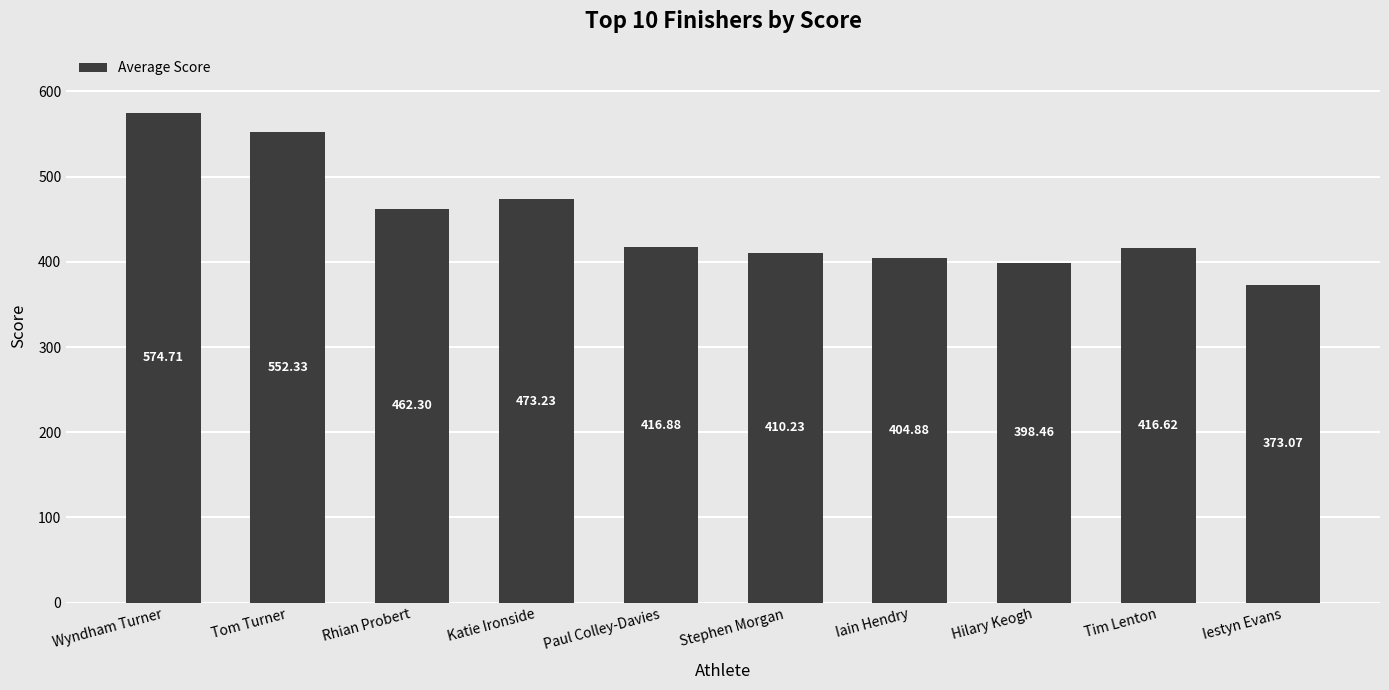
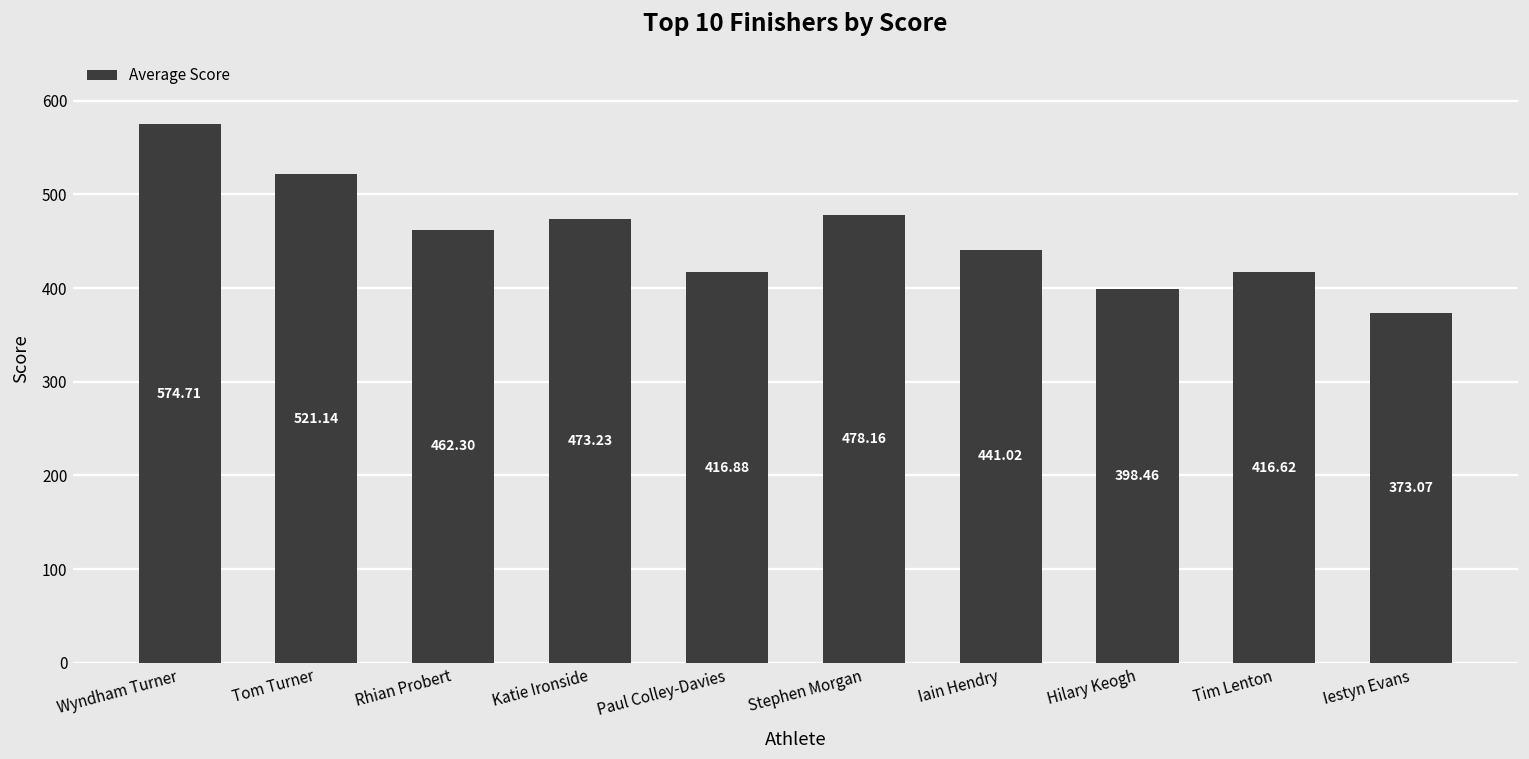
Tom Turner: 552.33 -> 521.14
Stephen Morgan: 410.23 -> 478.16
Iain Hendry: 404.88 -> 441.02
